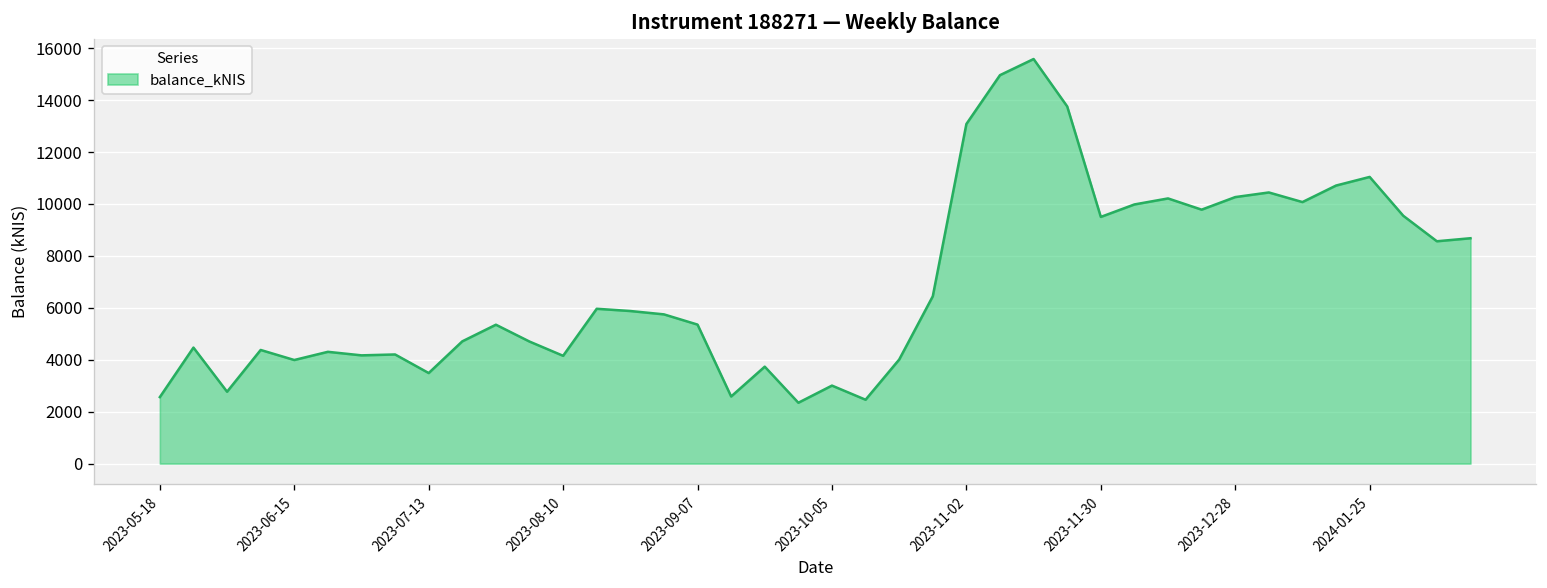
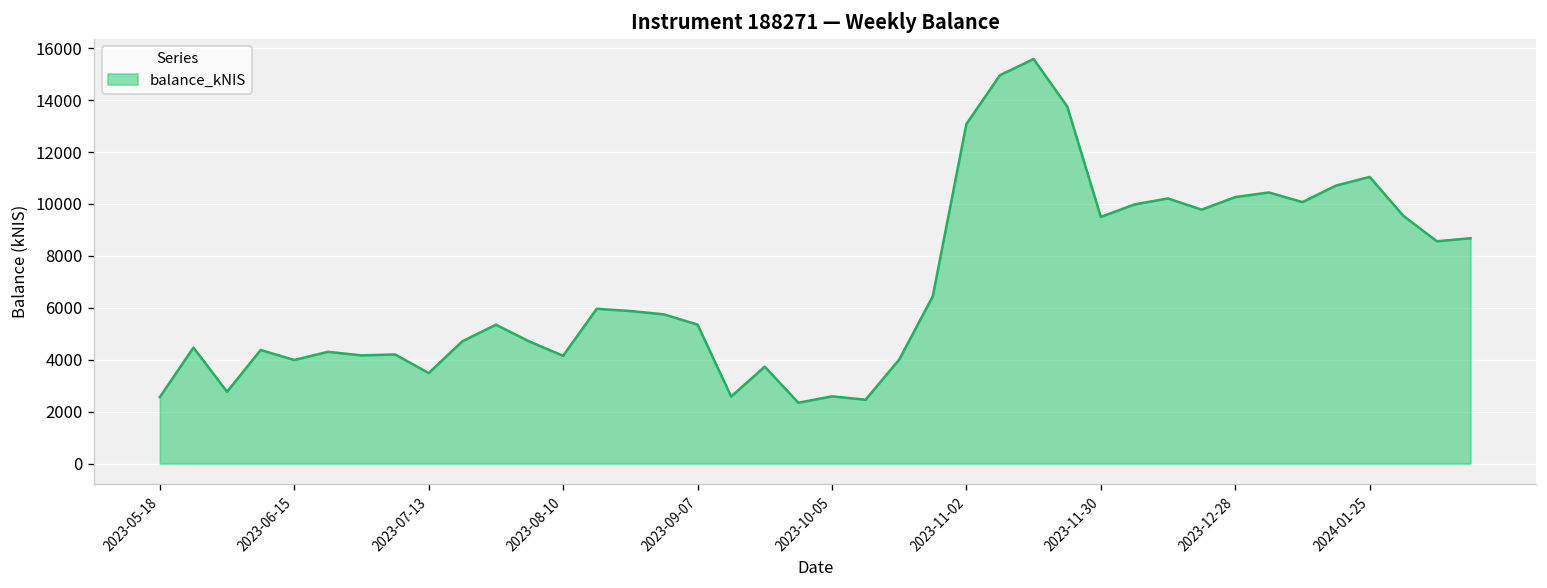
2023-10-05: 3000 -> 2600
